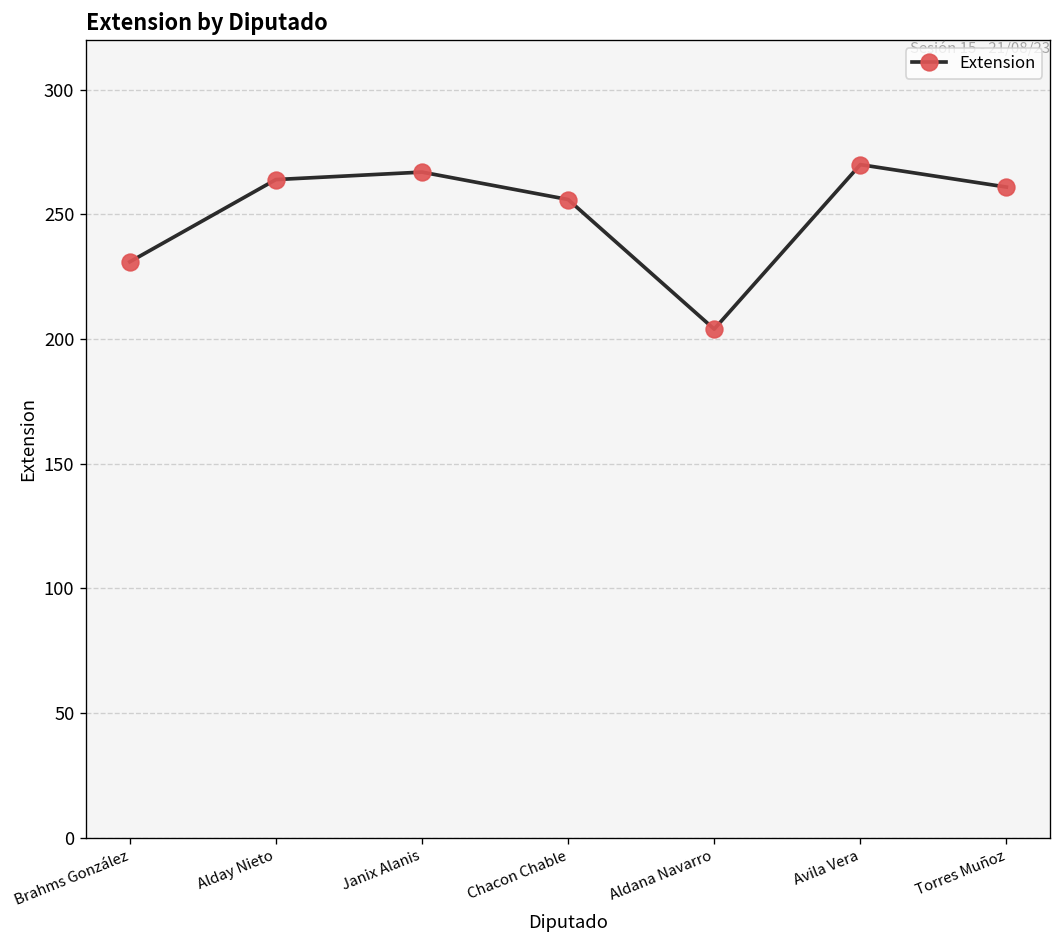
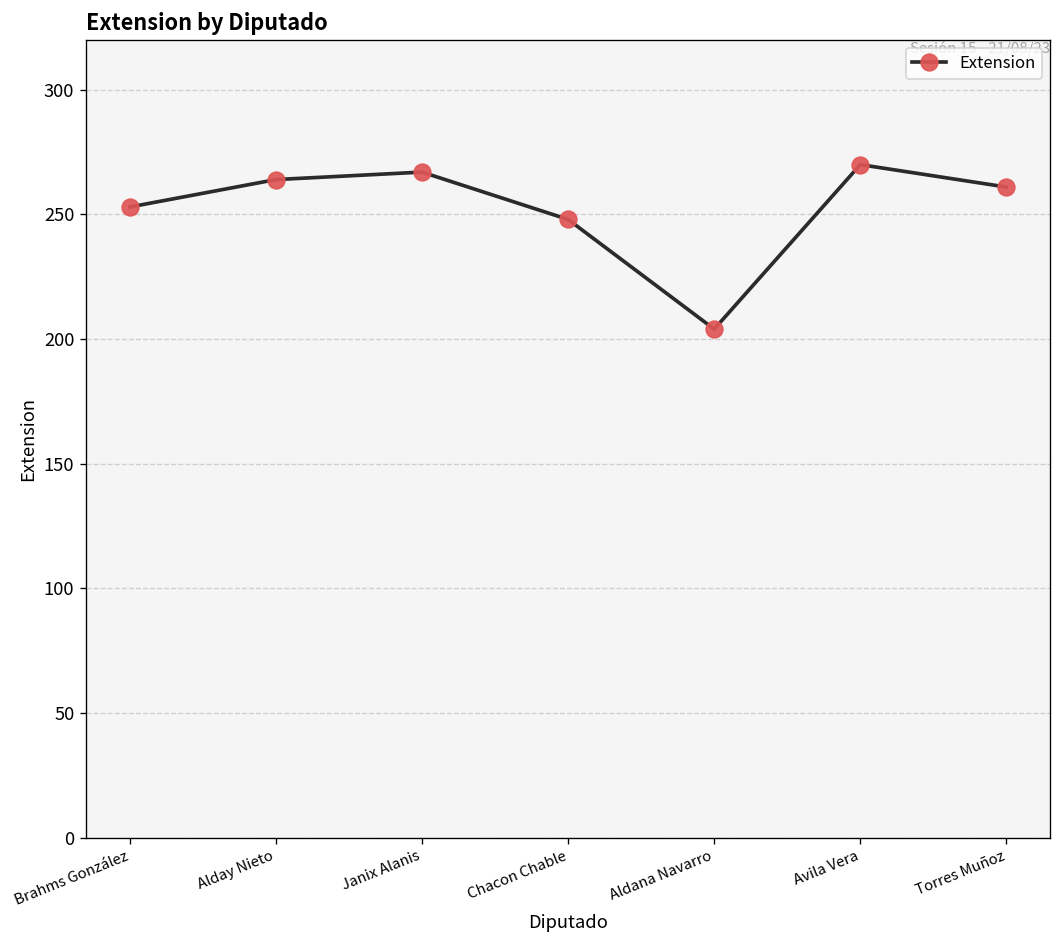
Brahms González: 231 -> 253
Chacon Chable: 256 -> 248
